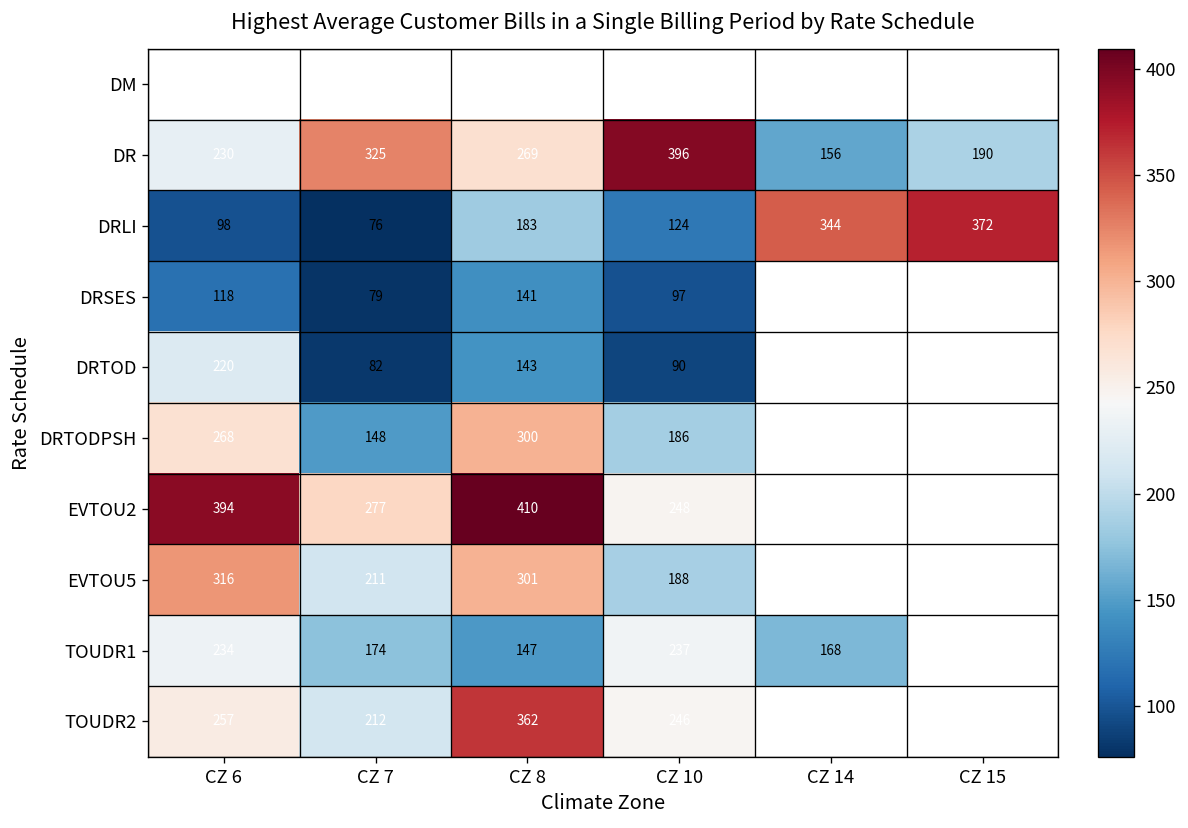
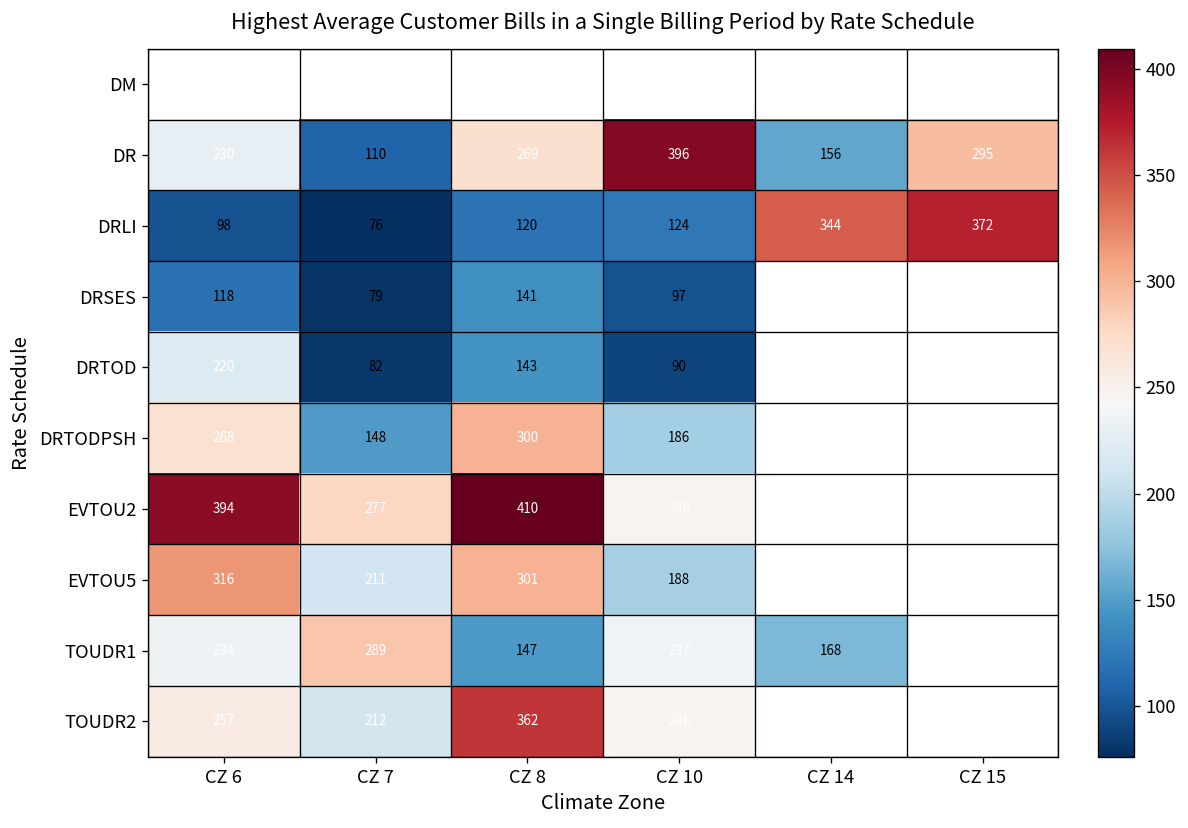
DR, CZ 7: 325 -> 110
DR, CZ 15: 190 -> 295
DRLI, CZ 8: 183 -> 120
TOUDR1, CZ 7: 174 -> 289
